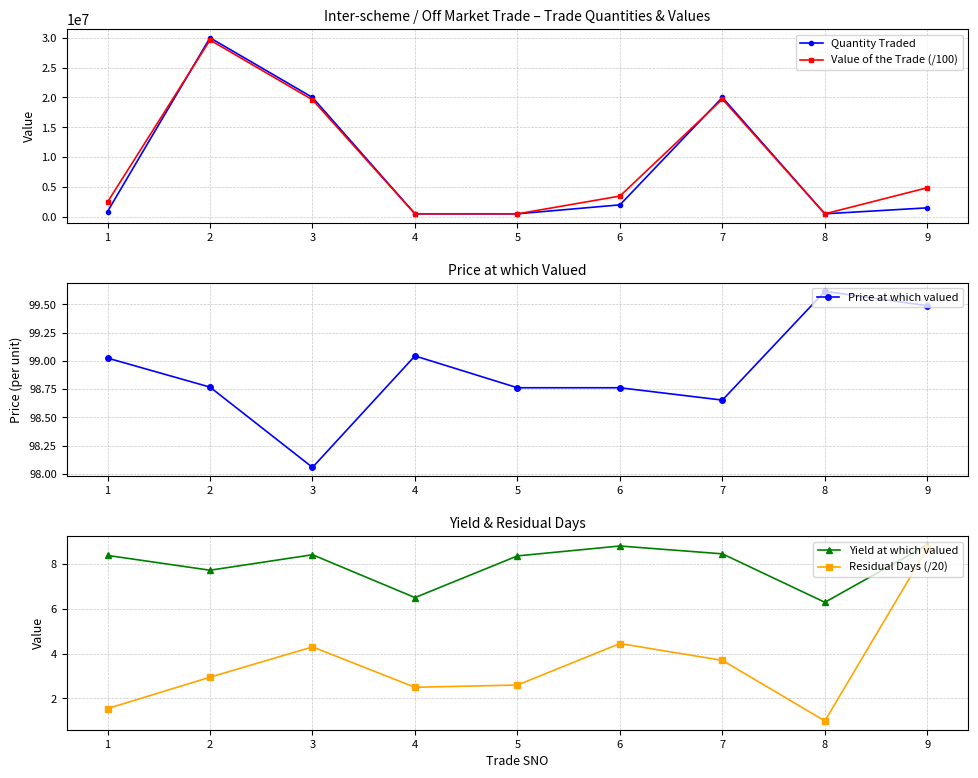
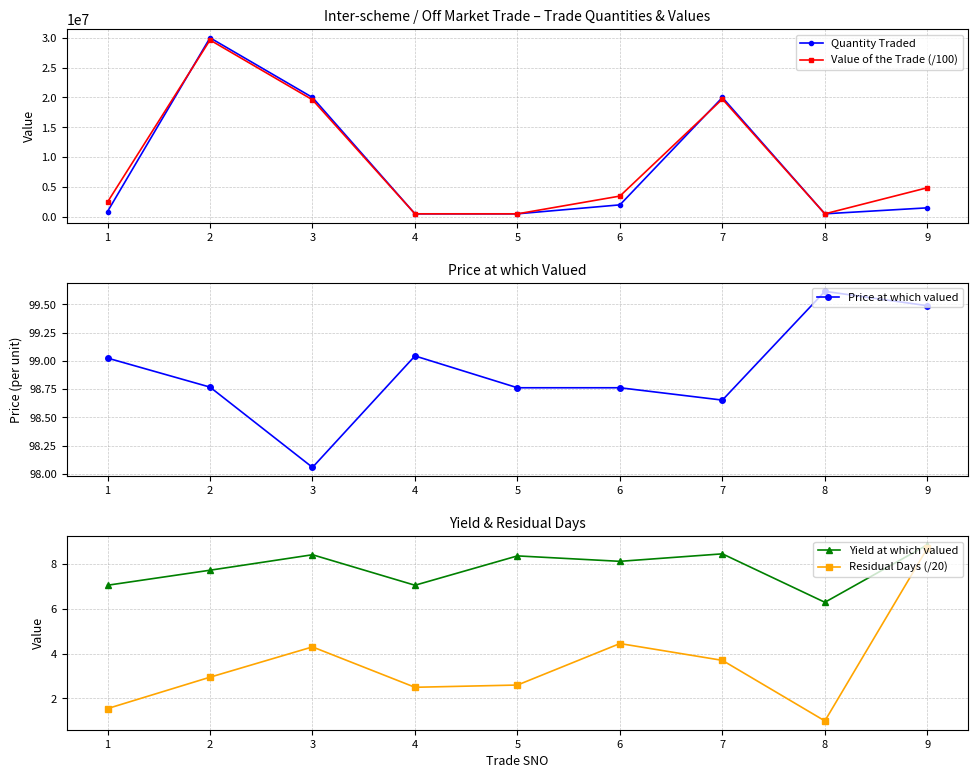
Yield & Residual Days, Yield at which valued, 1: 8.4 -> 7.1
Yield & Residual Days, Yield at which valued, 4: 6.5 -> 7.1
Yield & Residual Days, Yield at which valued, 6: 8.8 -> 8.1
